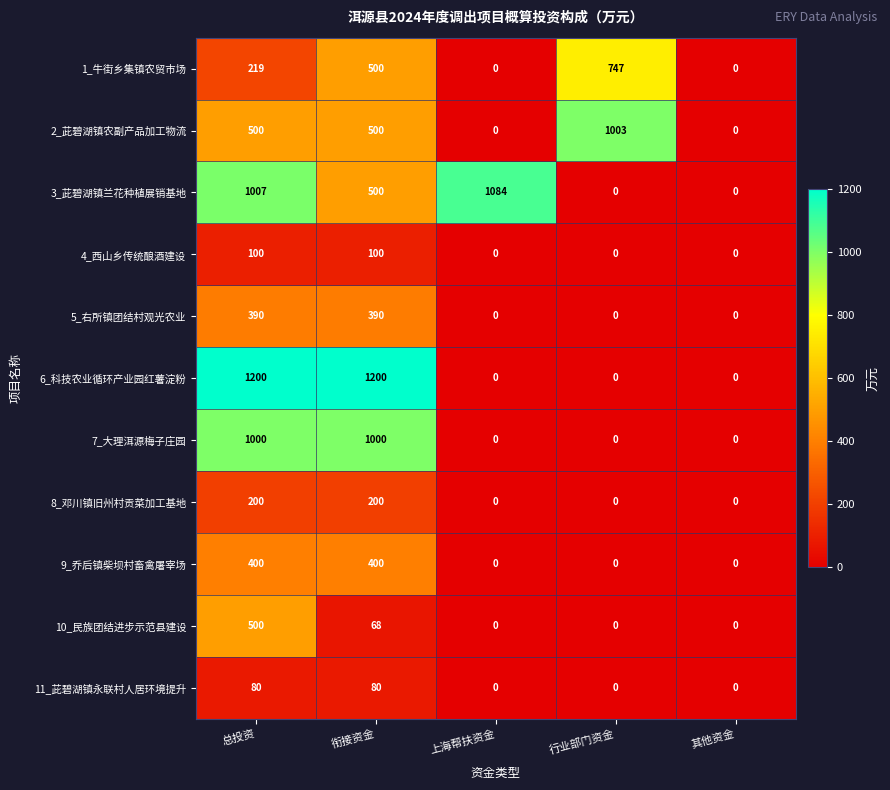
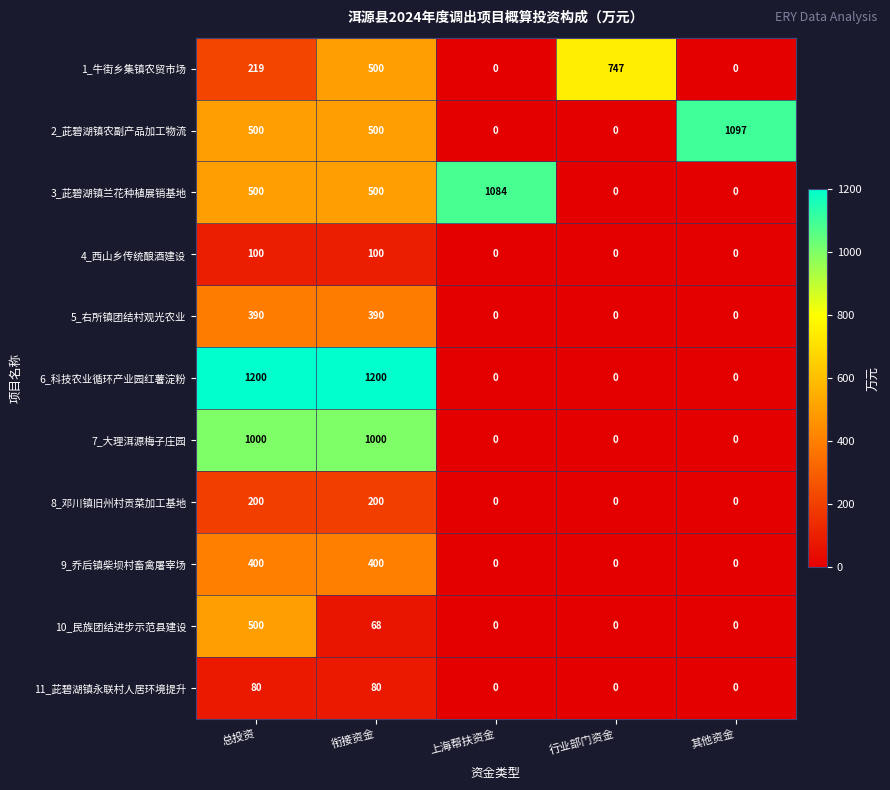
2_茈碧湖镇农副产品加工物流, 行业部门资金: 1003 -> 0
2_茈碧湖镇农副产品加工物流, 其他资金: 0 -> 1097
3_茈碧湖镇兰花种植展销基地, 总投资: 1007 -> 500
